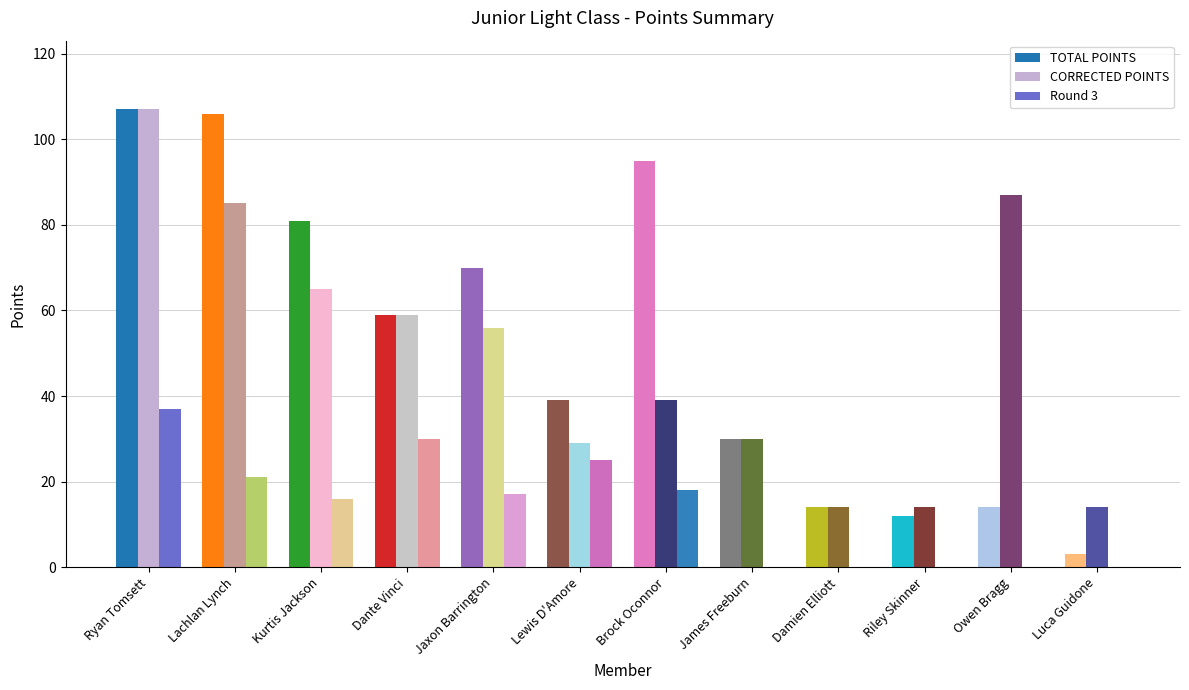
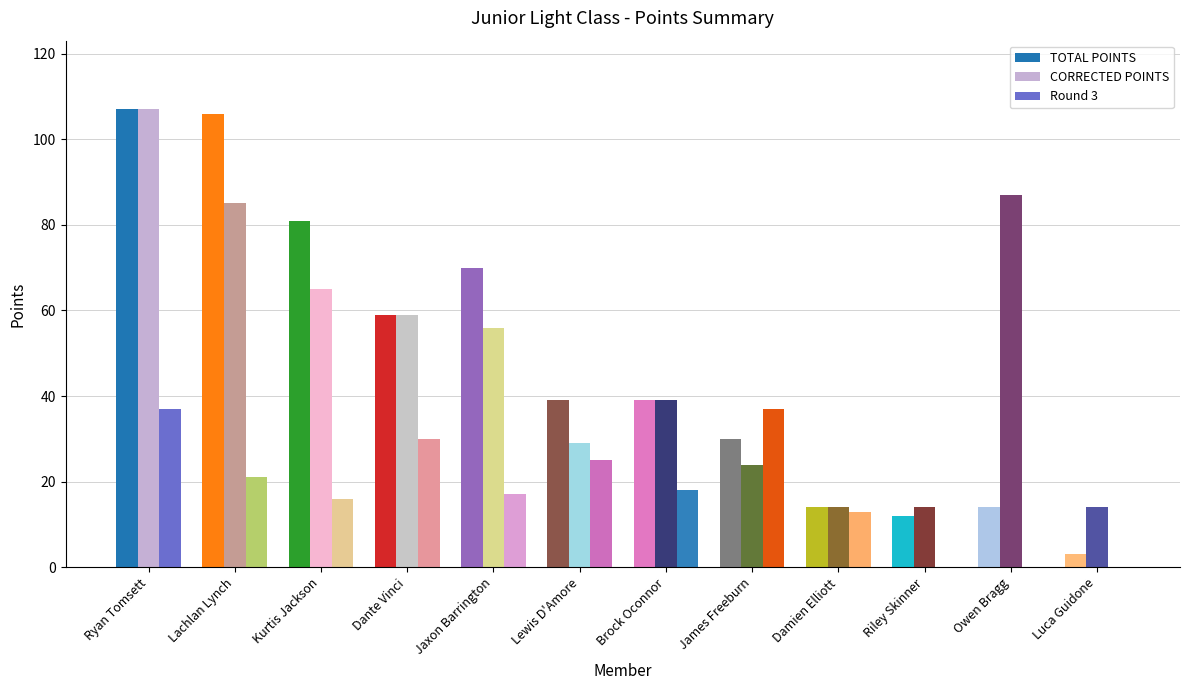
TOTAL POINTS, Brock Oconnor: 95 -> 39
CORRECTED POINTS, James Freeburn: 30 -> 24
Round 3, James Freeburn: 0 -> 37
Round 3, Damien Elliott: 0 -> 13
